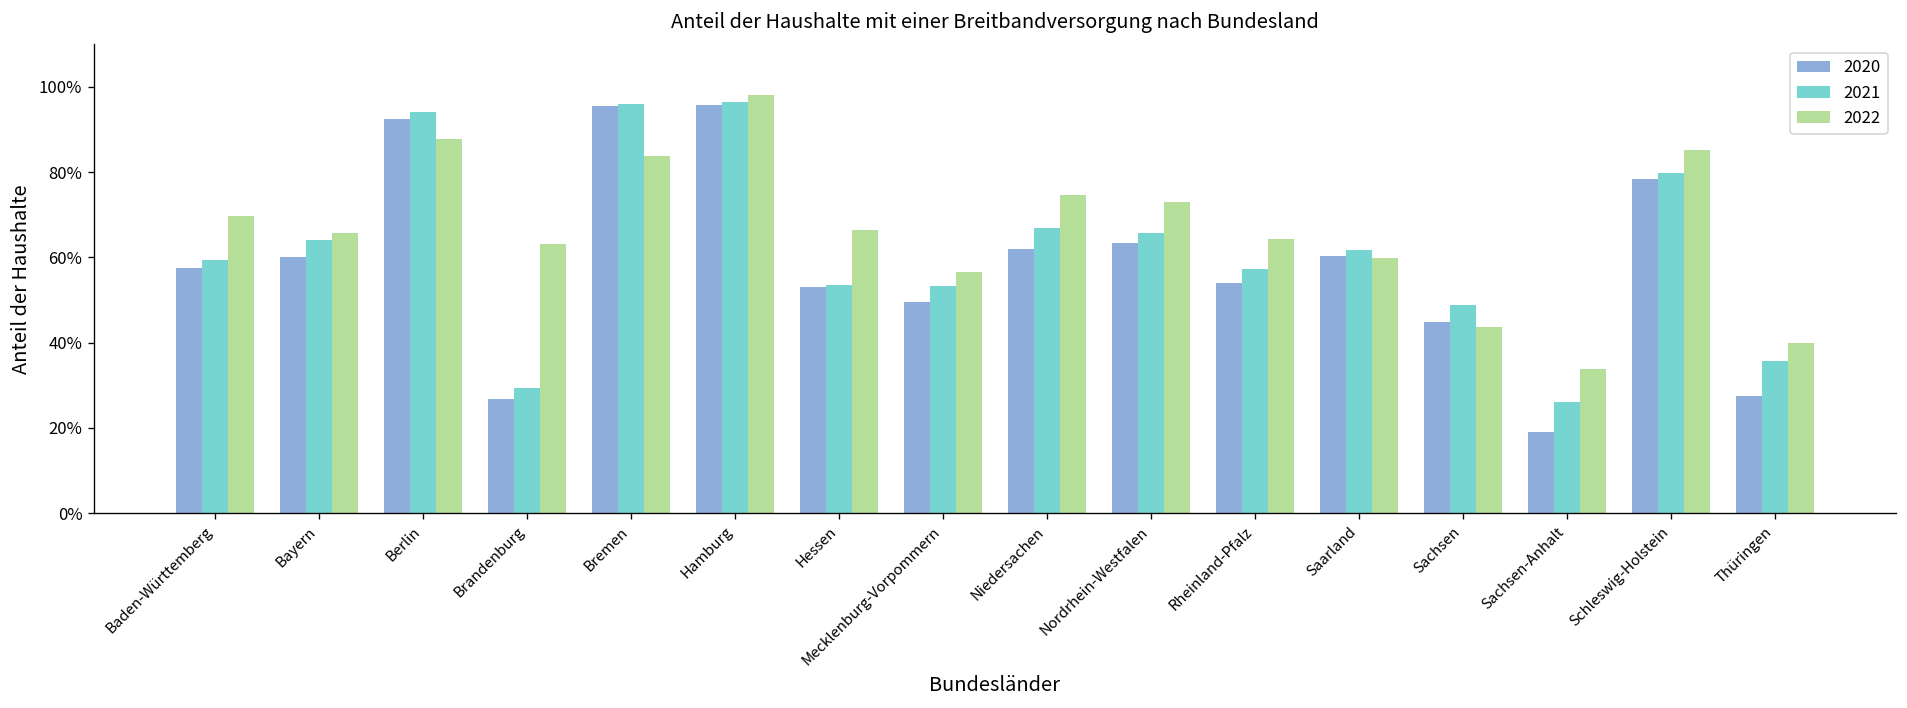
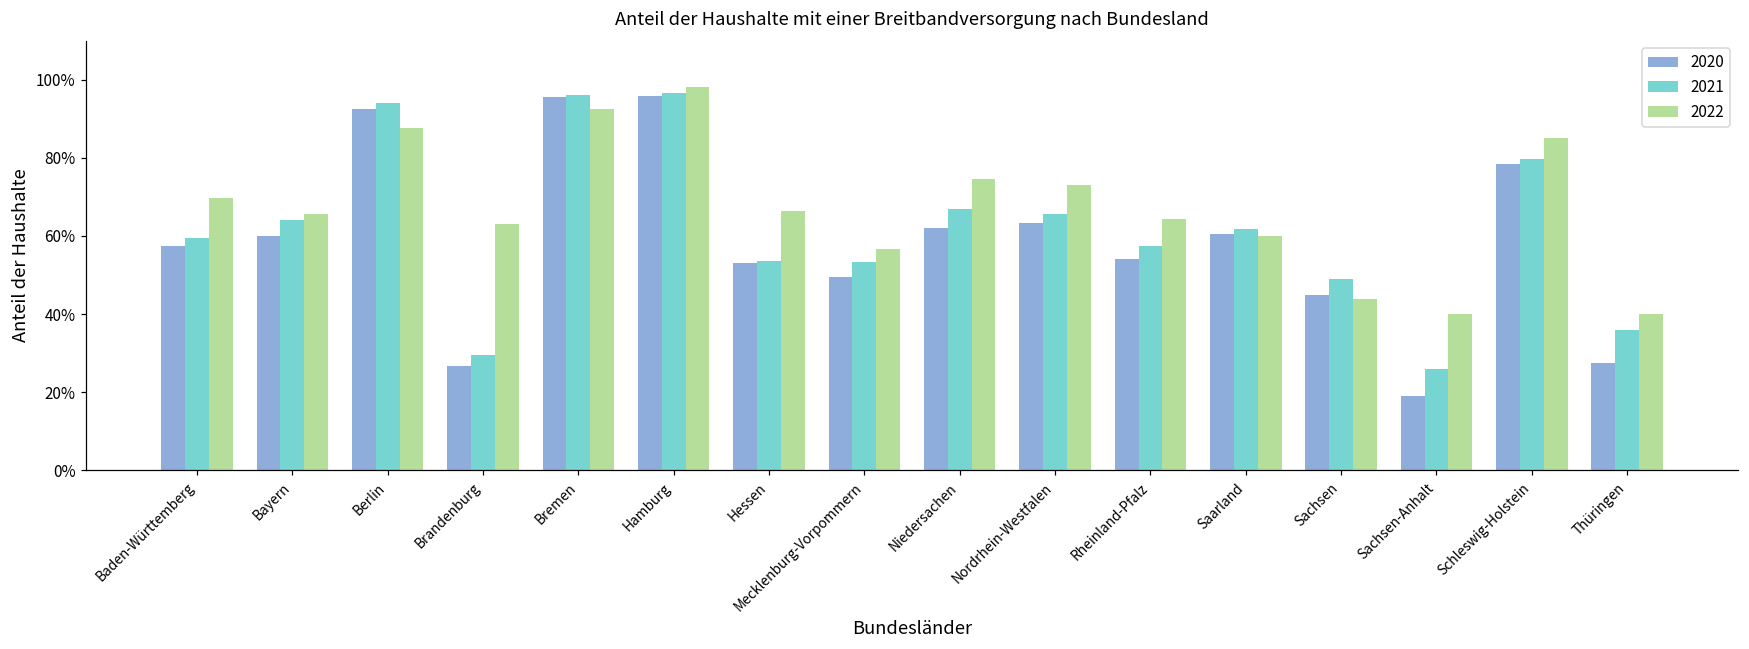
2022, Bremen: 84% -> 92%
2022, Sachsen-Anhalt: 34% -> 40%
